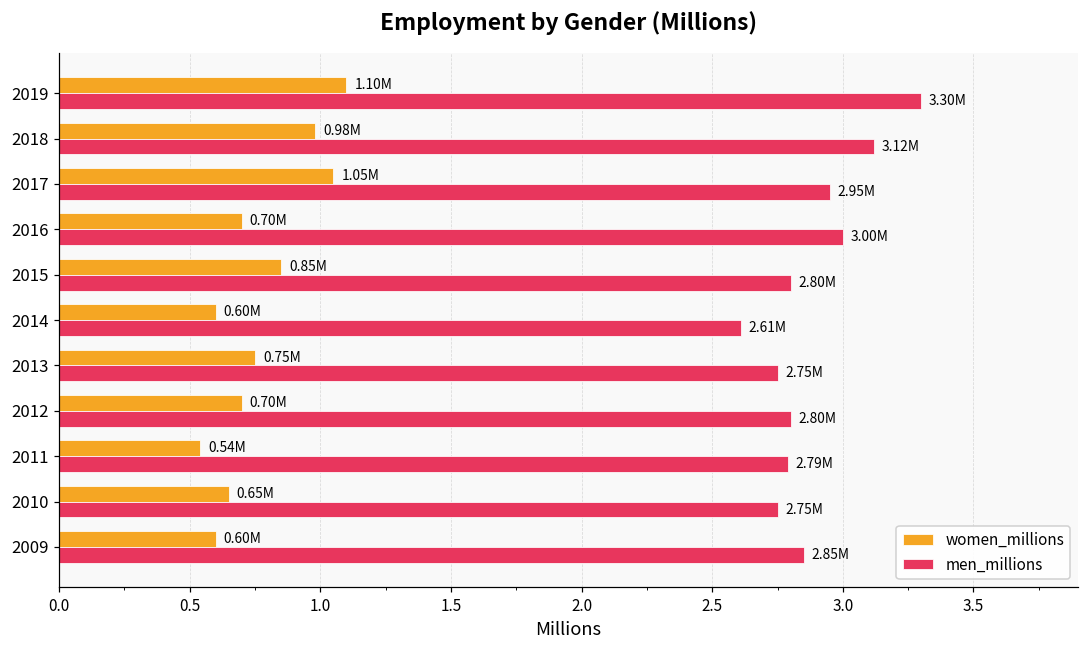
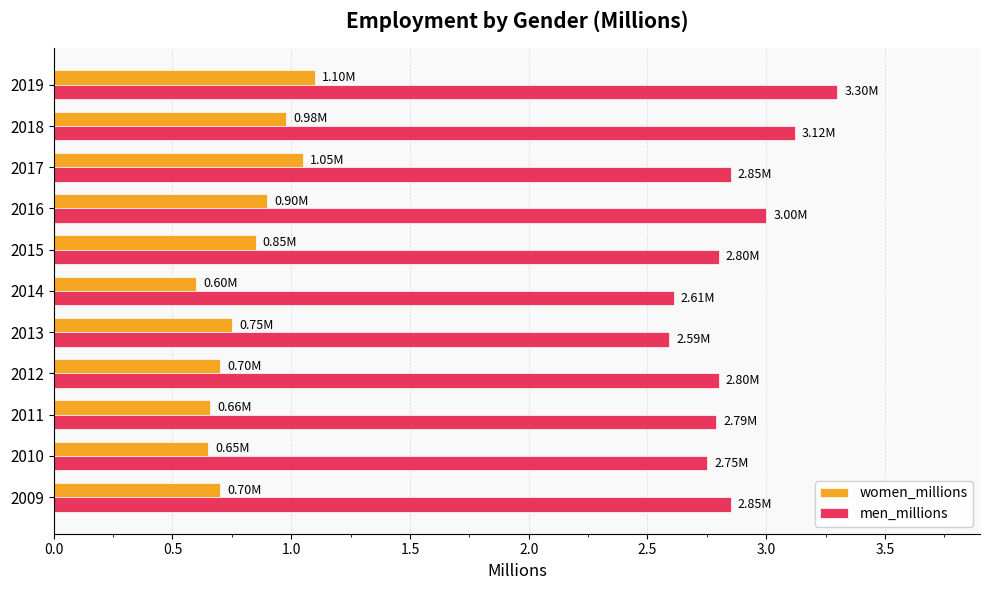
men_millions, 2017: 2.95M -> 2.85M
women_millions, 2016: 0.70M -> 0.90M
men_millions, 2013: 2.75M -> 2.59M
women_millions, 2011: 0.54M -> 0.66M
women_millions, 2009: 0.60M -> 0.70M
